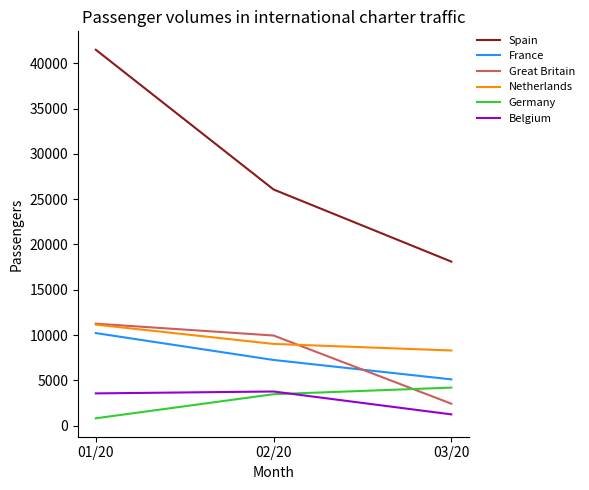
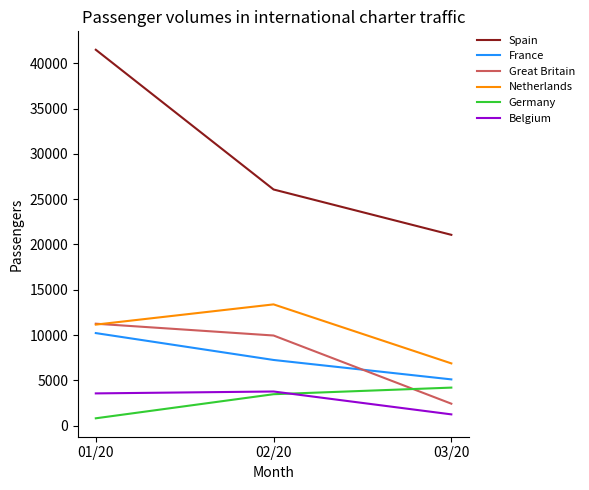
Netherlands, 02/20: 9000 -> 13000
Spain, 03/20: 18000 -> 21000
Netherlands, 03/20: 8000 -> 7000
